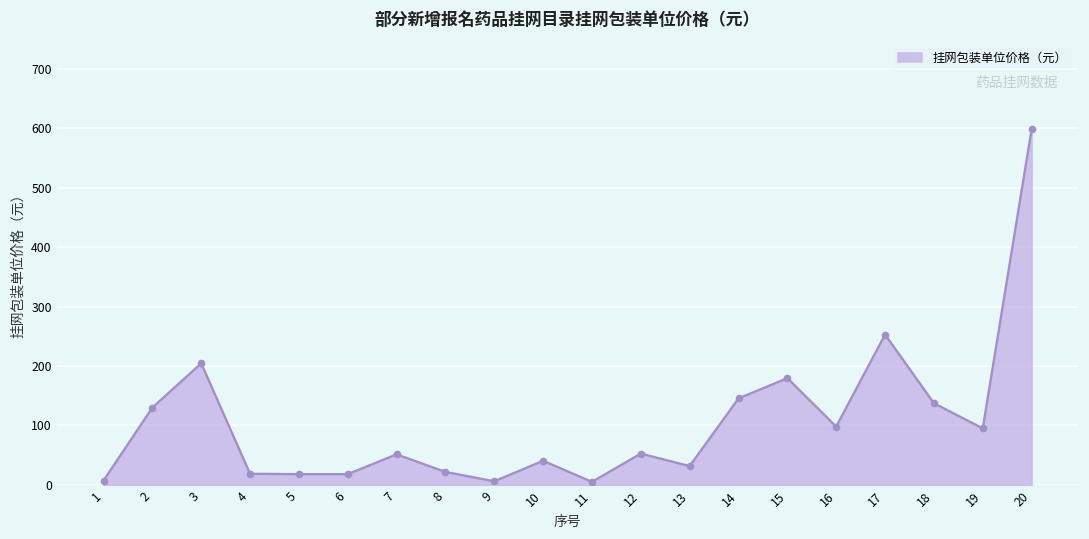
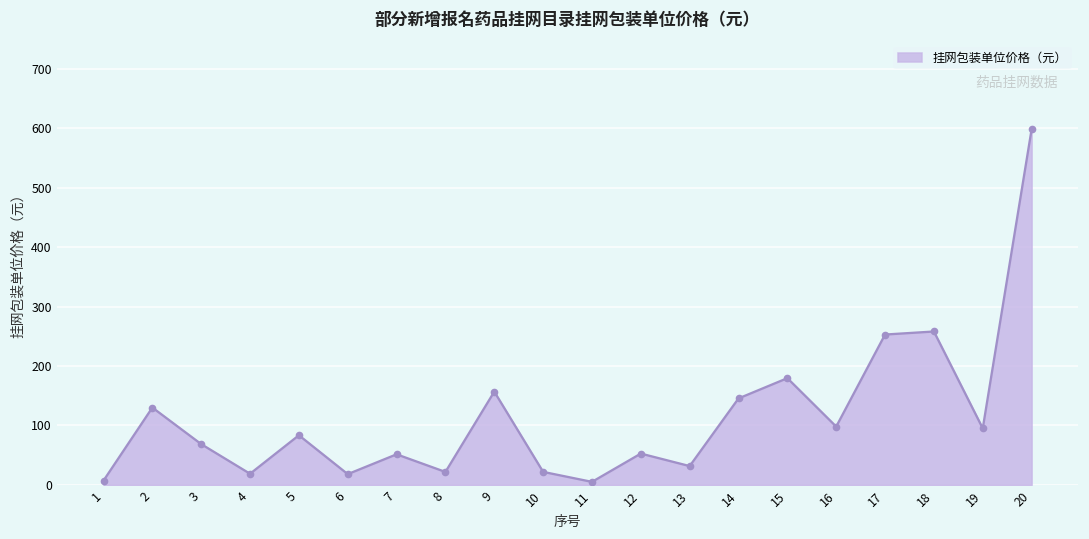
3: 200 -> 70
5: 20 -> 80
9: 10 -> 160
10: 40 -> 20
18: 140 -> 260
